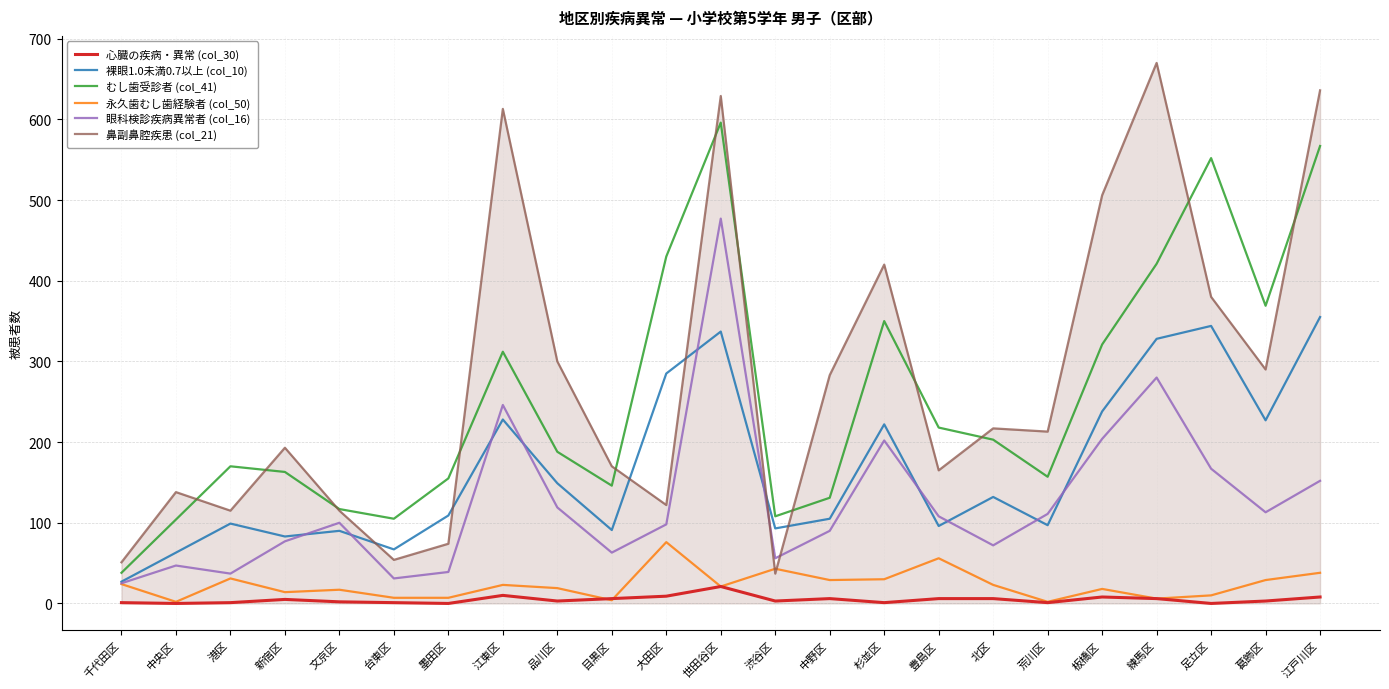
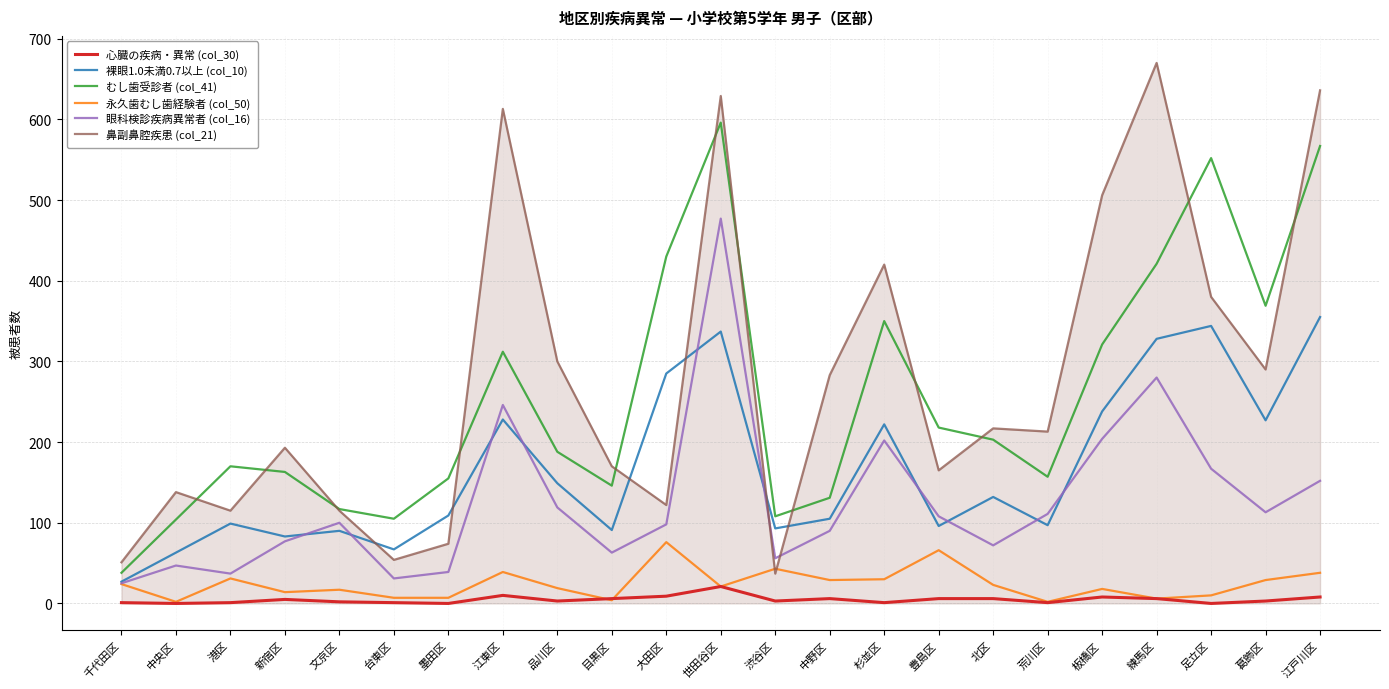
永久歯むし歯経験者 (col_50), 江東区: 20 -> 40
永久歯むし歯経験者 (col_50), 豊島区: 60 -> 70
